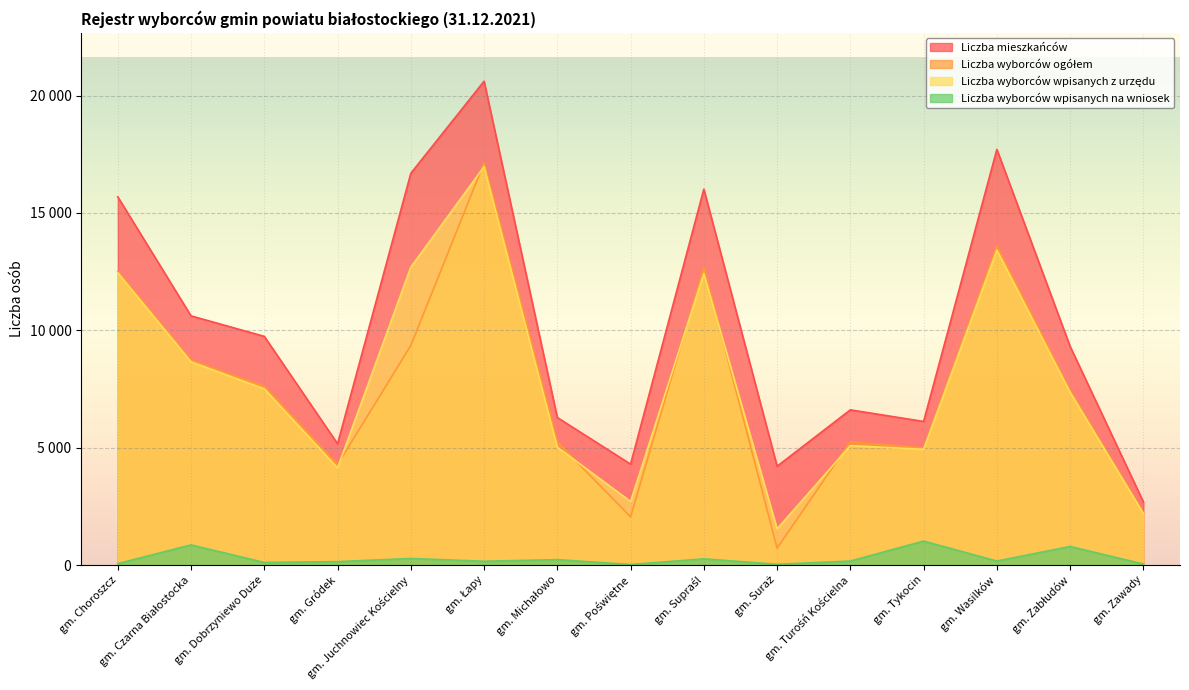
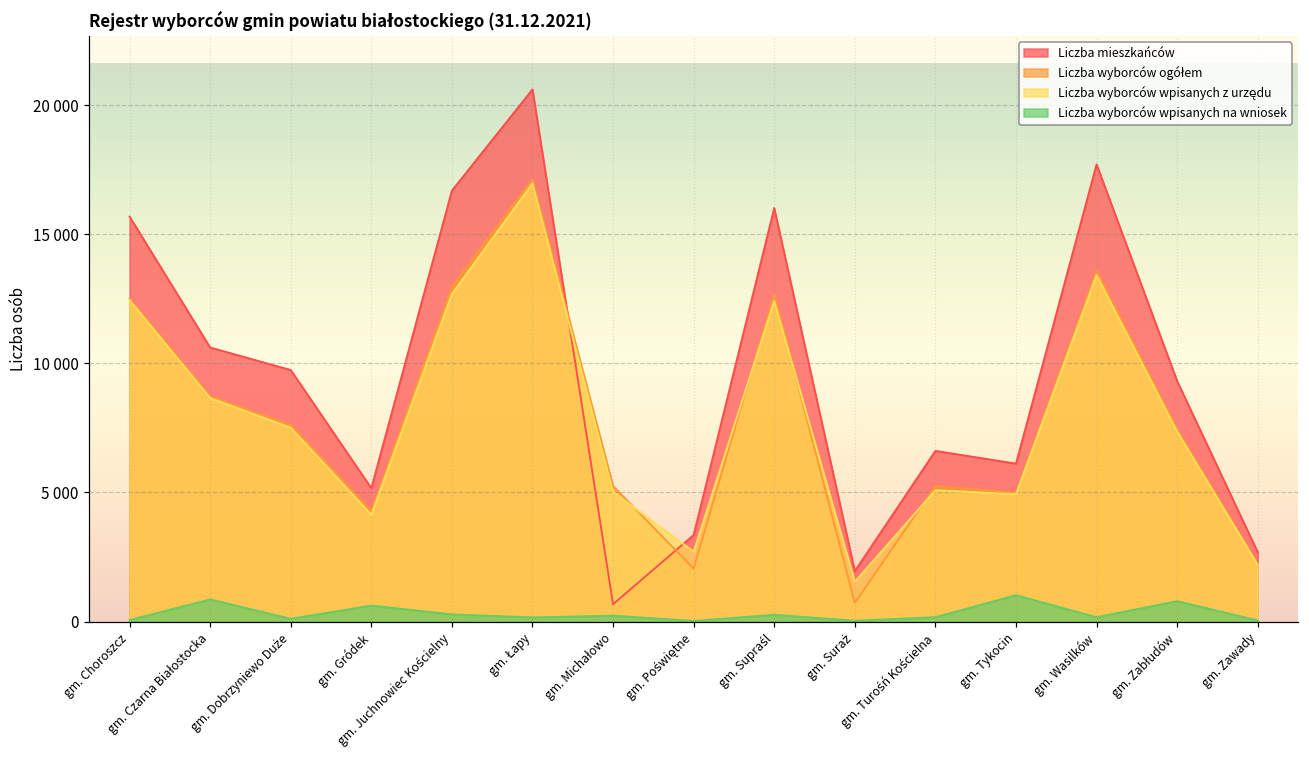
Liczba wyborców wpisanych na wniosek, gm. Gródek: 100 -> 600
Liczba wyborców ogółem, gm. Juchnowiec Kościelny: 9400 -> 13000
Liczba mieszkańców, gm. Michałowo: 6300 -> 700
Liczba mieszkańców, gm. Poświętne: 4300 -> 3400
Liczba mieszkańców, gm. Suraż: 4200 -> 2000
